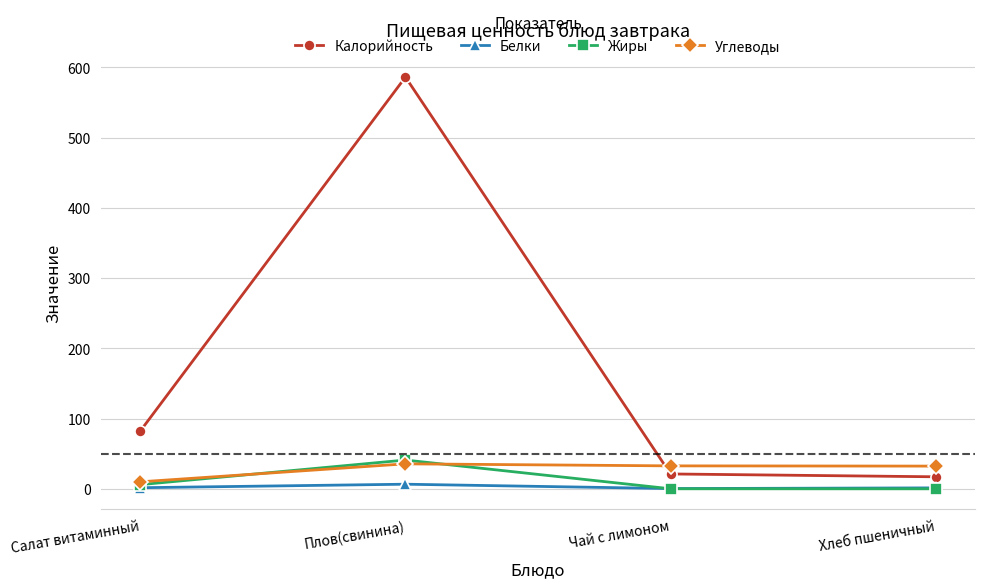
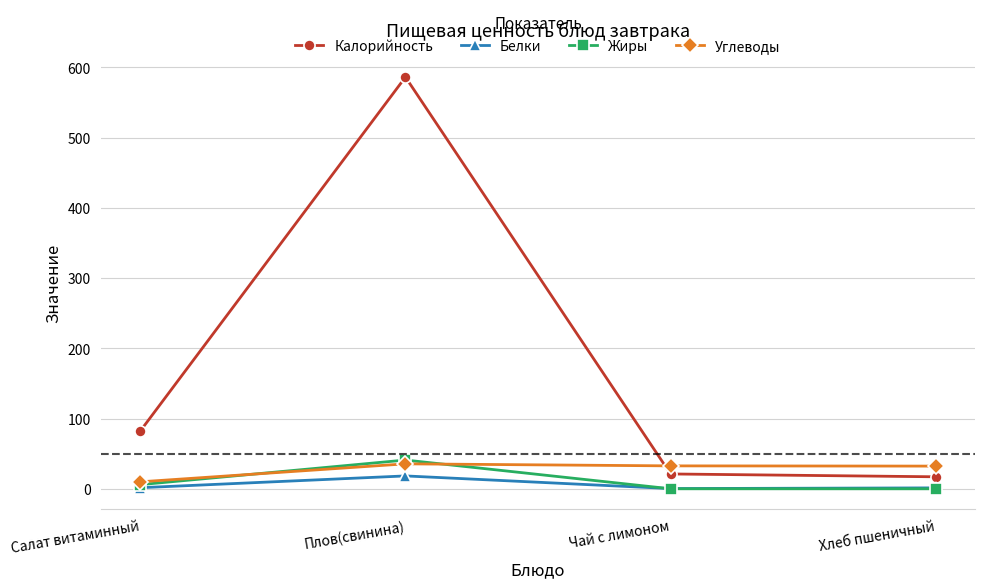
Белки, Плов(свинина): 10 -> 20
